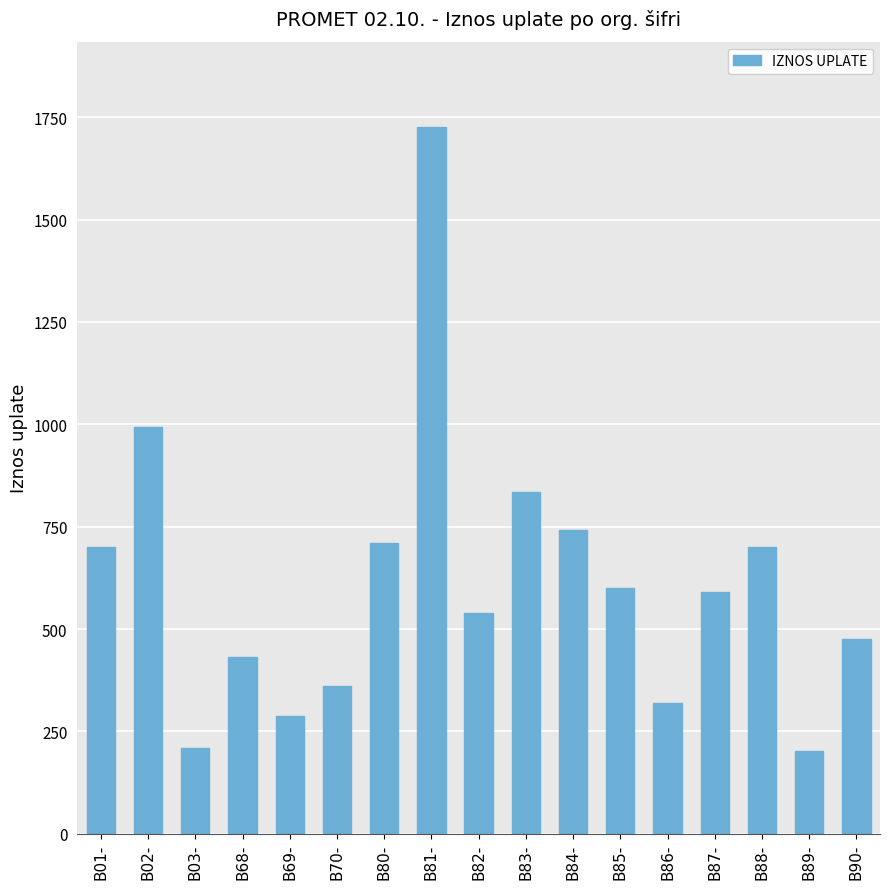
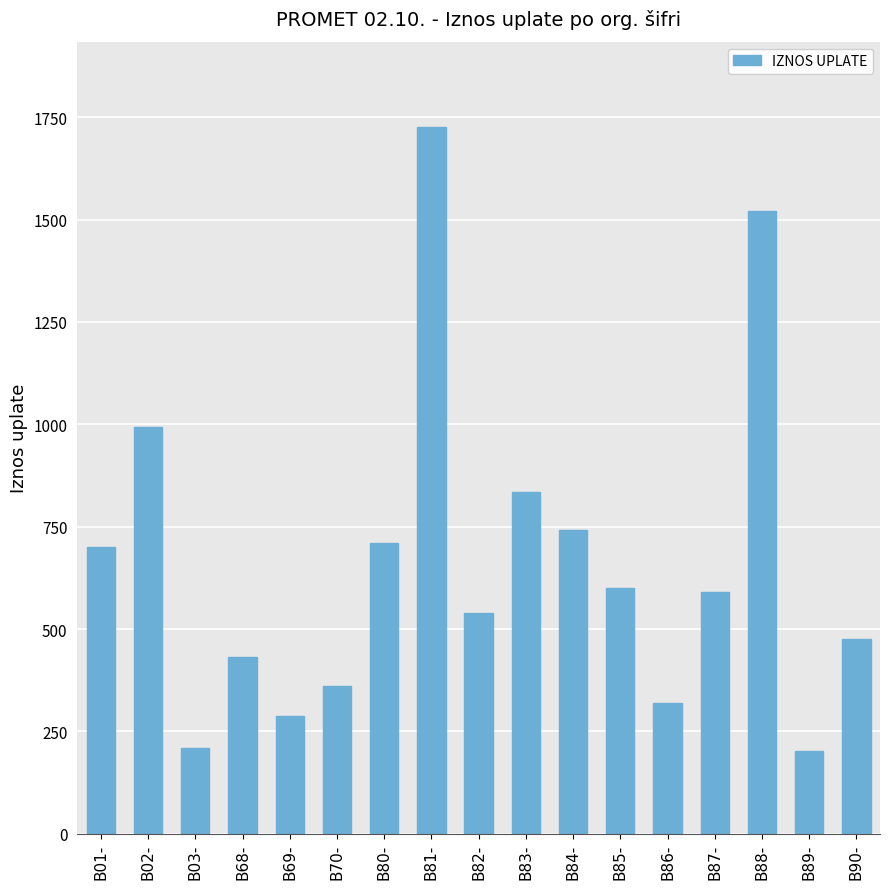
B88-: 700 -> 1520
